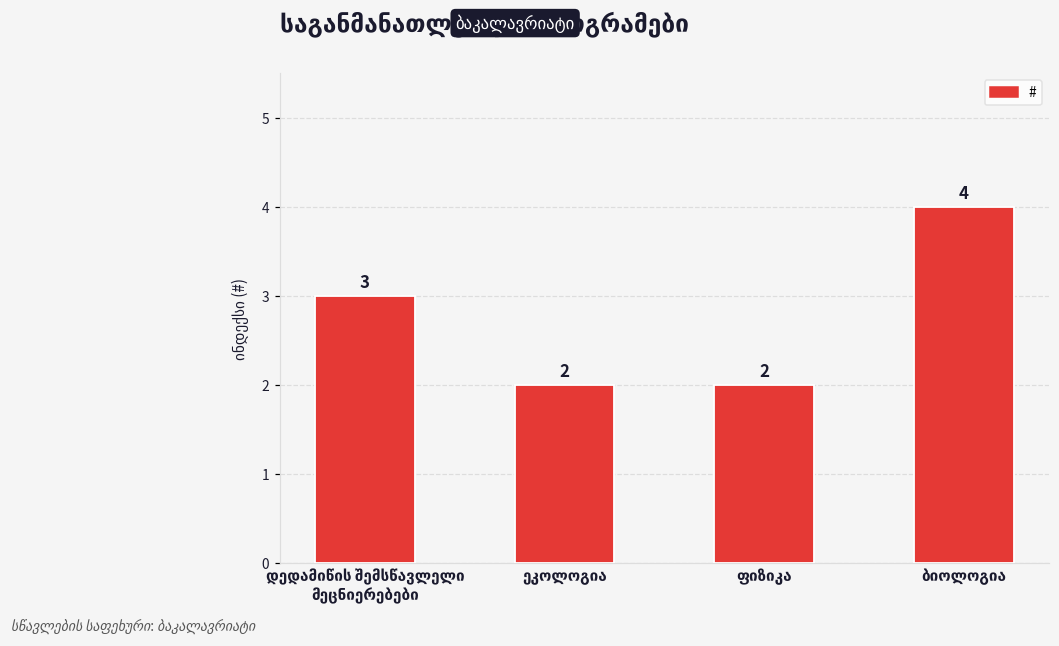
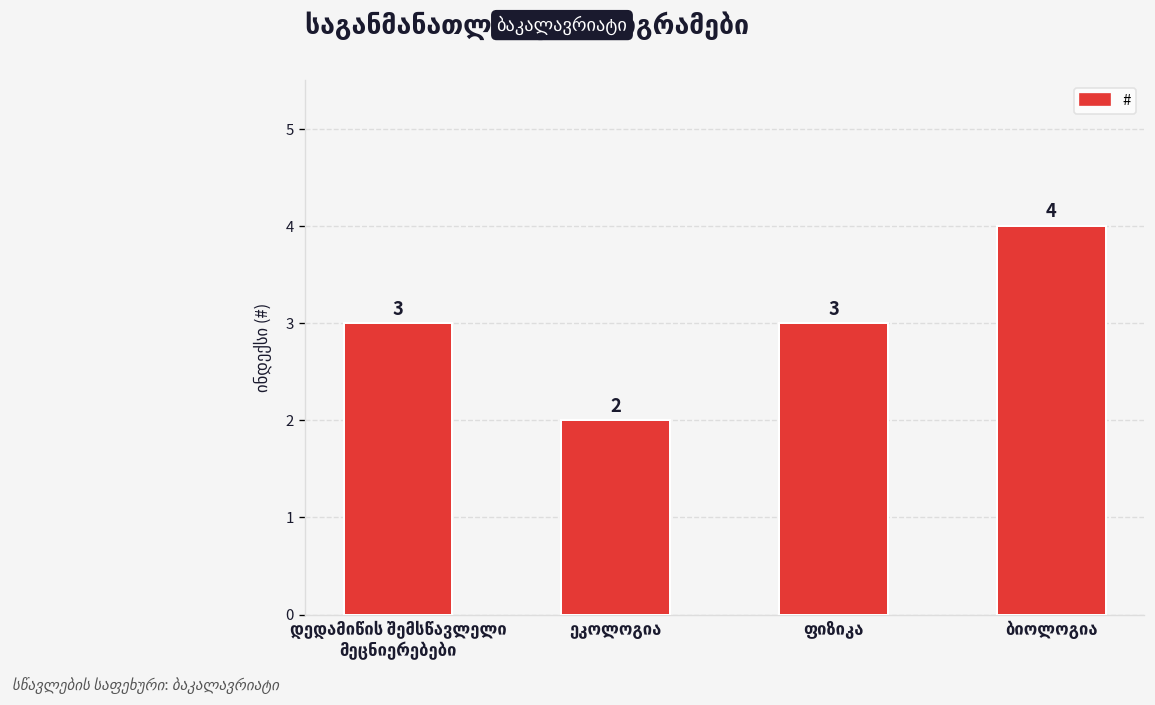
ფიზიკა: 2 -> 3
